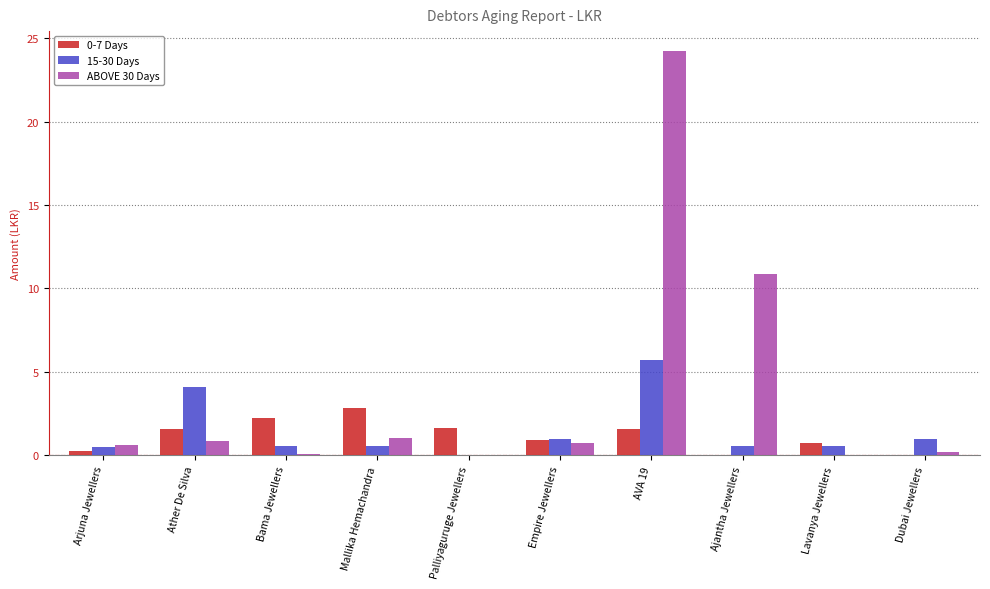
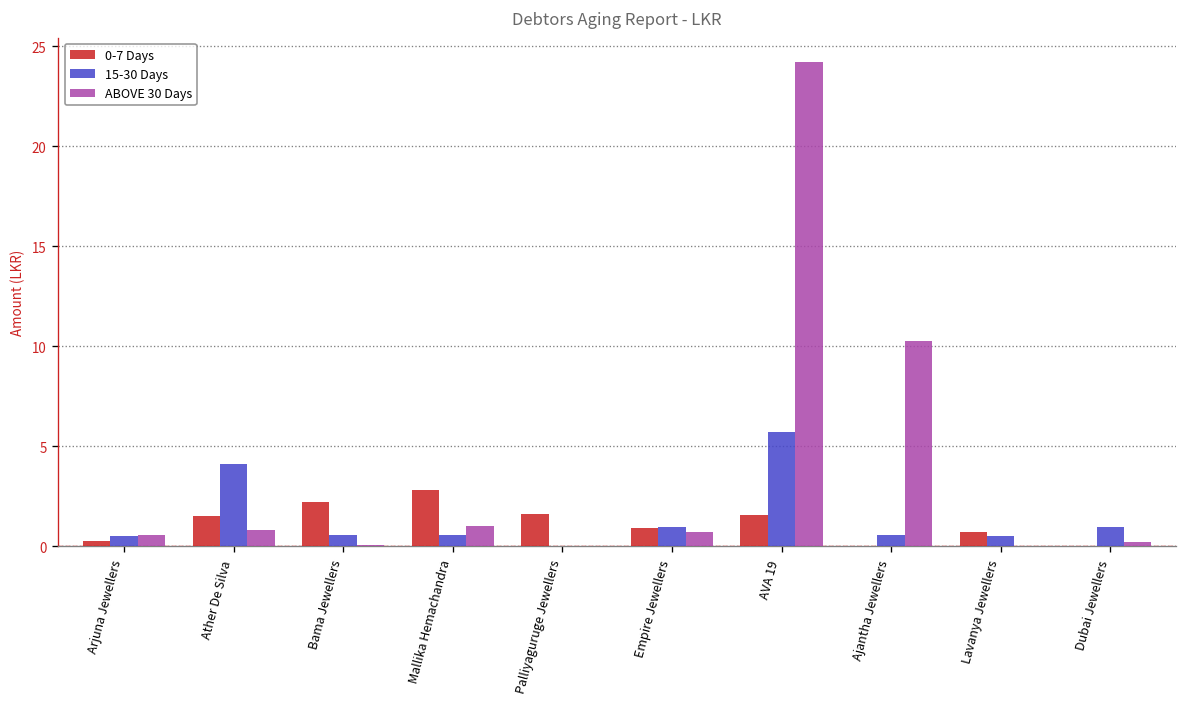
ABOVE 30 Days, Ajantha Jewellers: 10.9 -> 10.3
